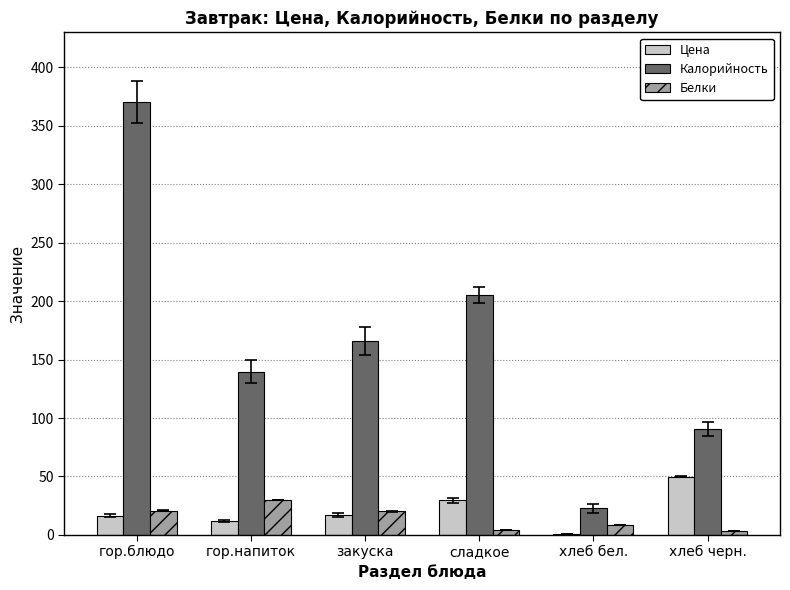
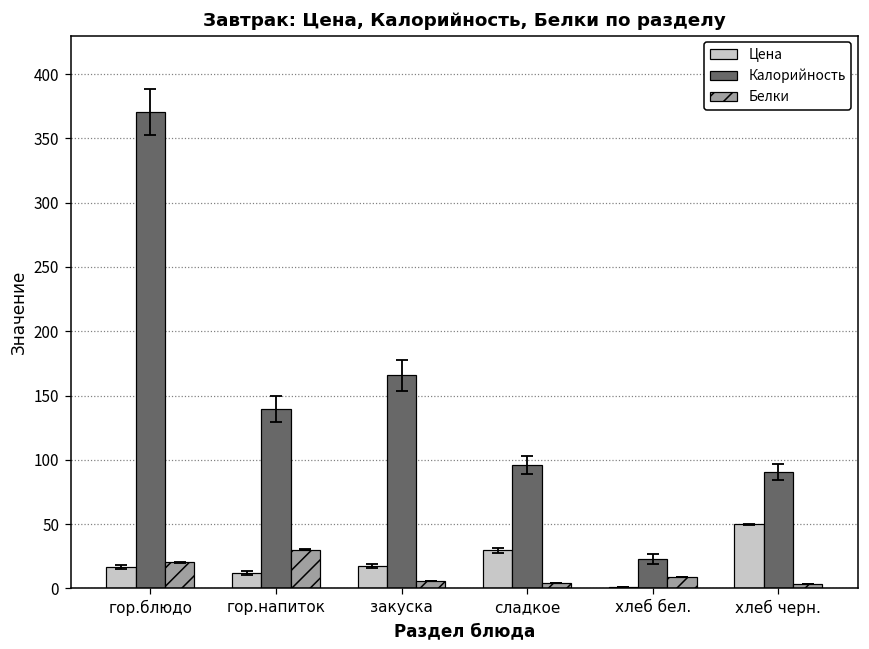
Белки, закуска: 20 -> 6
Калорийность, сладкое: 205 -> 96
